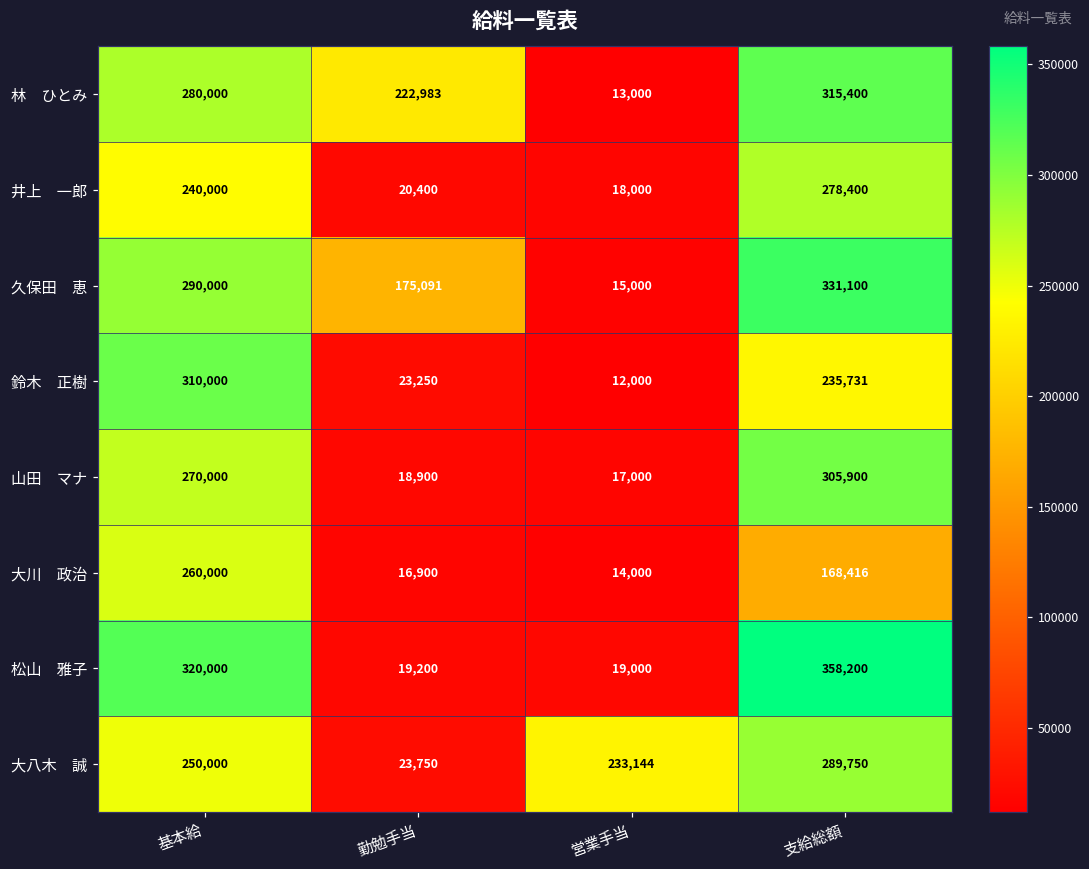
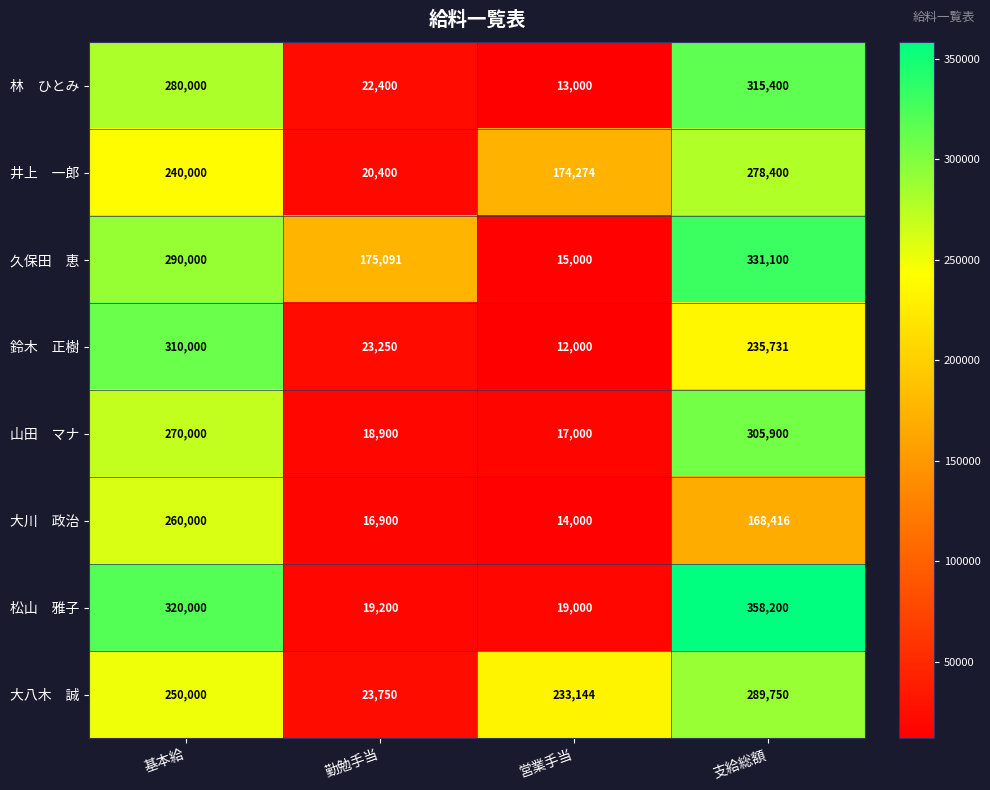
林 ひとみ, 勤勉手当: 222,983 -> 22,400
井上 一郎, 営業手当: 18,000 -> 174,274
